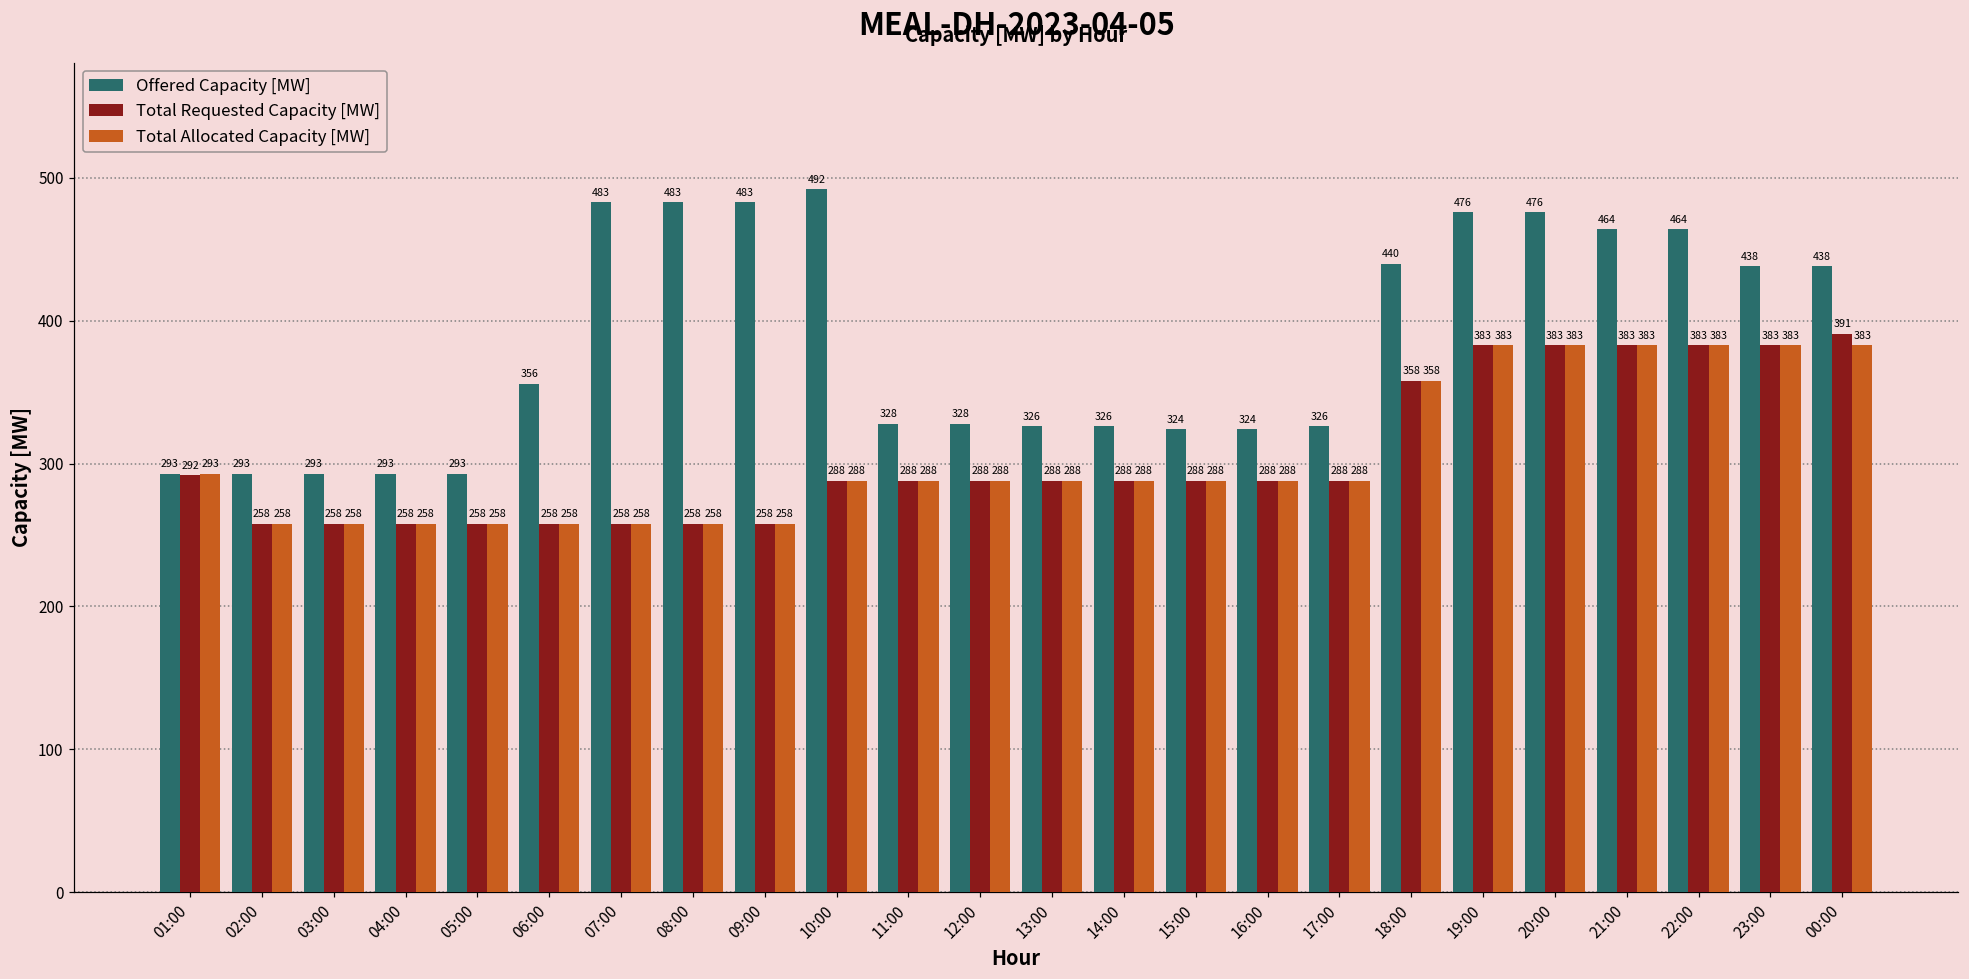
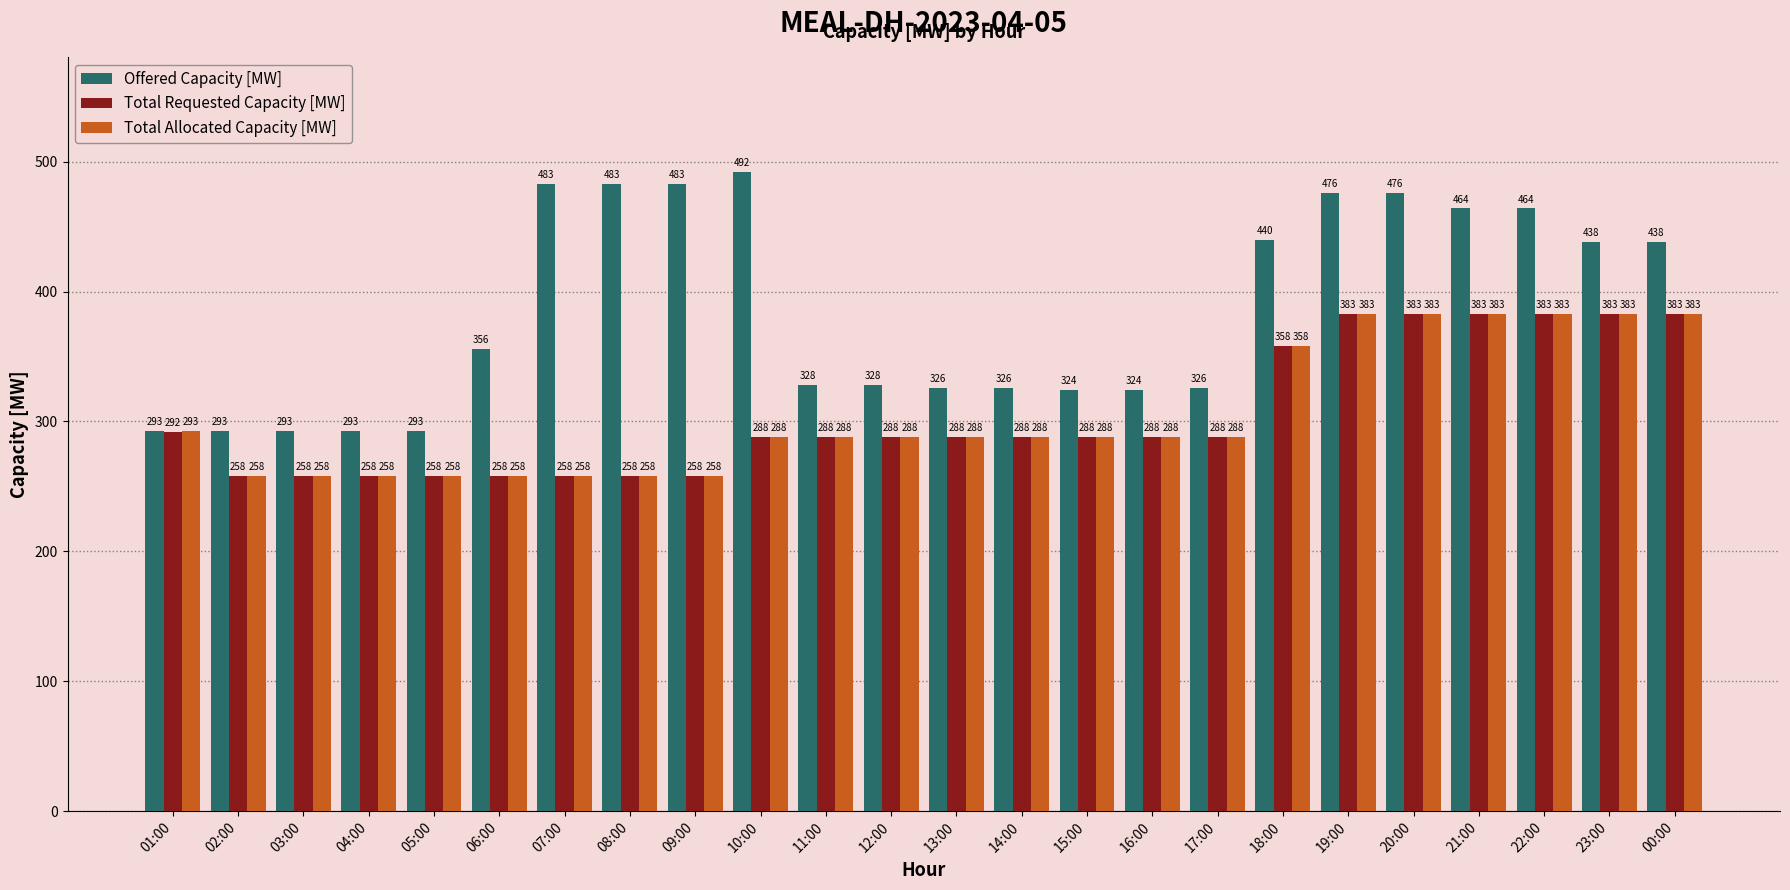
Total Requested Capacity [MW], 00:00: 391 -> 383
